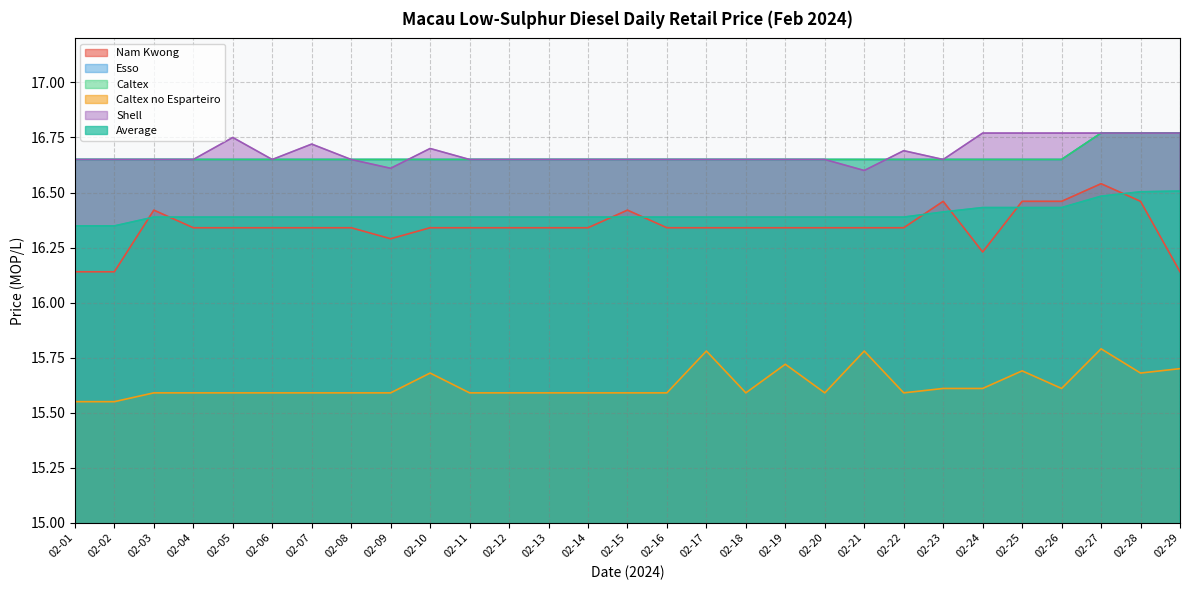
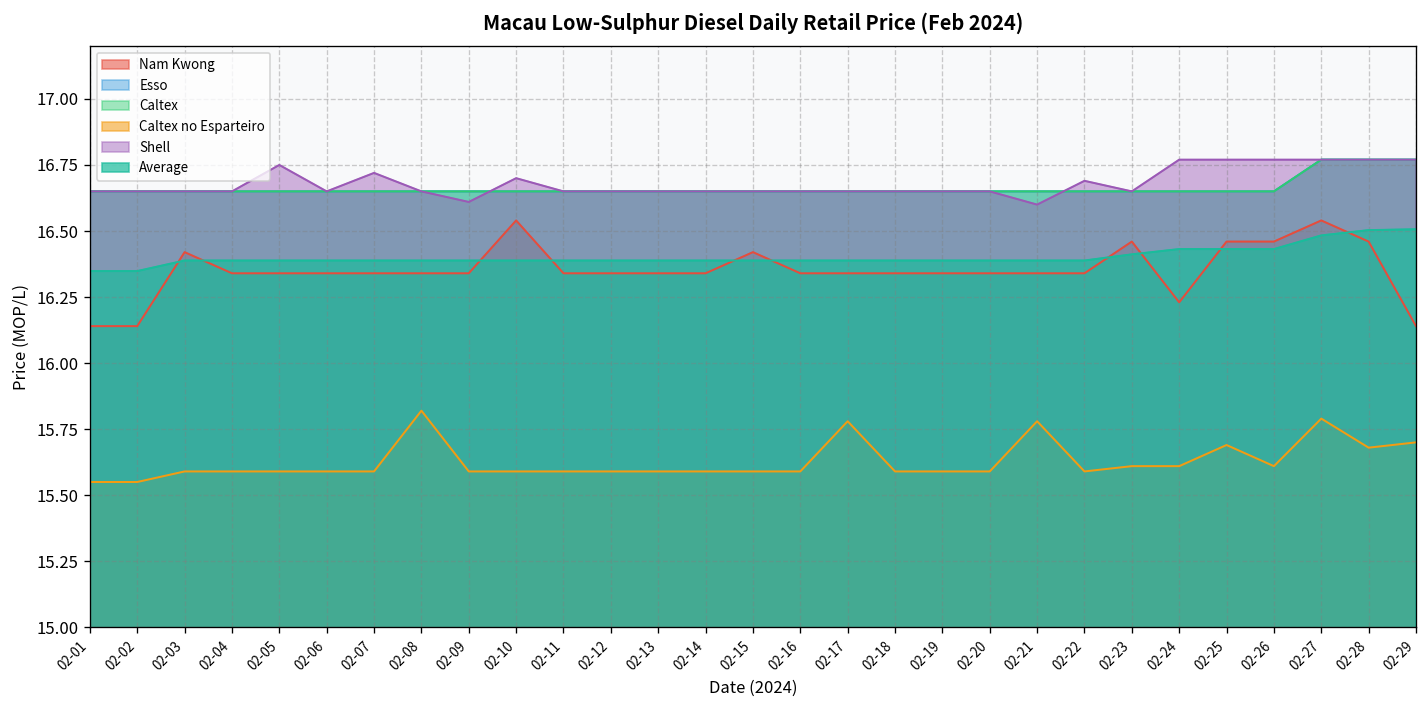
Caltex no Esparteiro, 02-08: 15.59 -> 15.82
Nam Kwong, 02-09: 16.29 -> 16.34
Nam Kwong, 02-10: 16.34 -> 16.54
Caltex no Esparteiro, 02-10: 15.68 -> 15.59
Caltex no Esparteiro, 02-19: 15.72 -> 15.59
